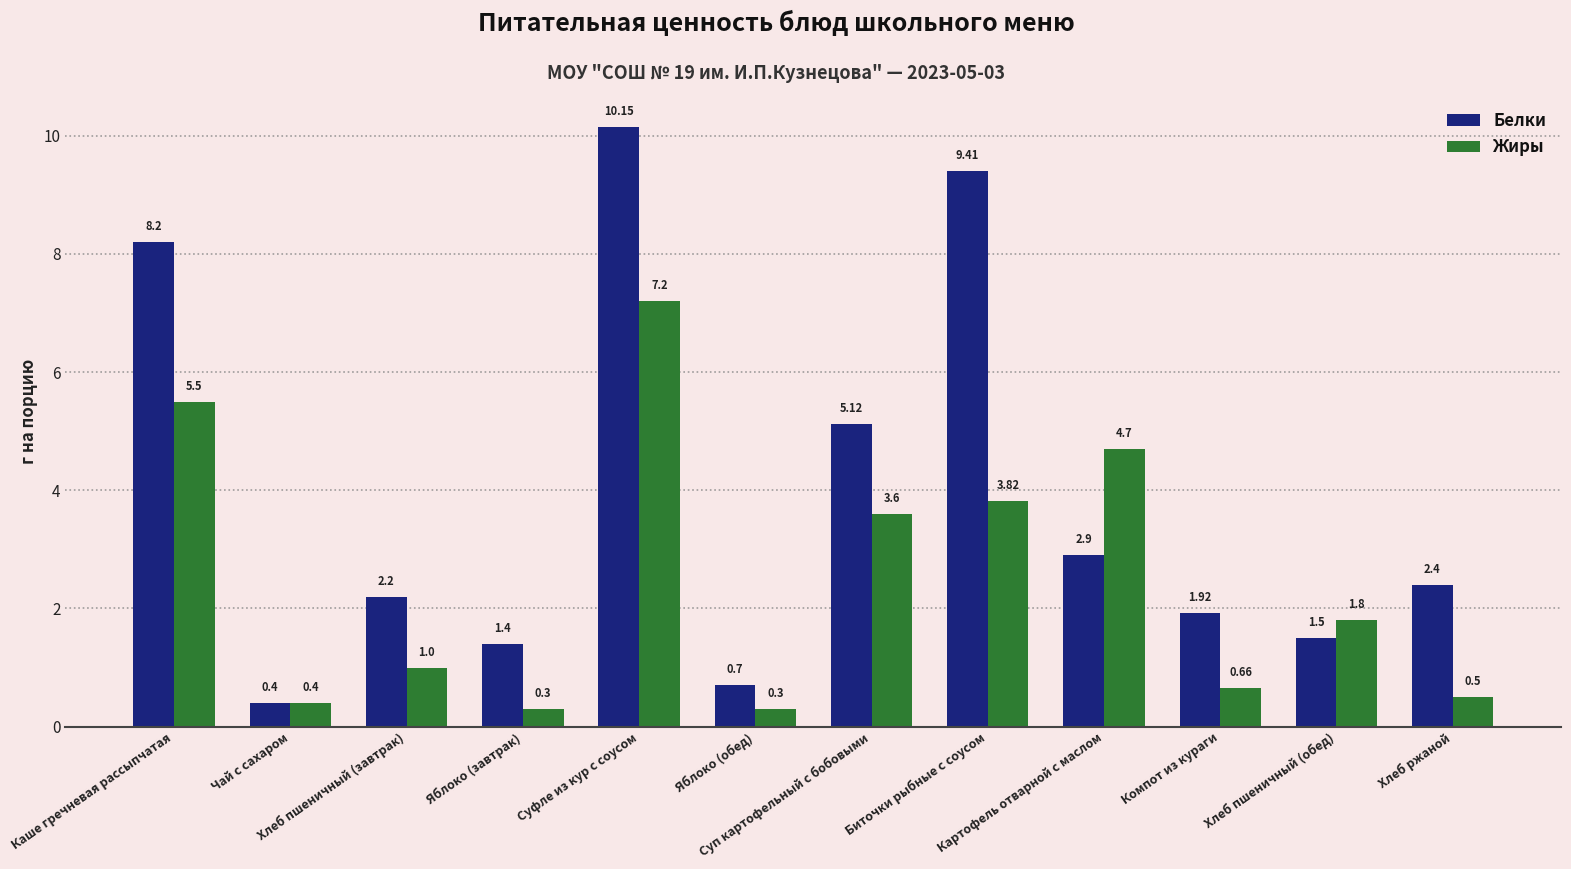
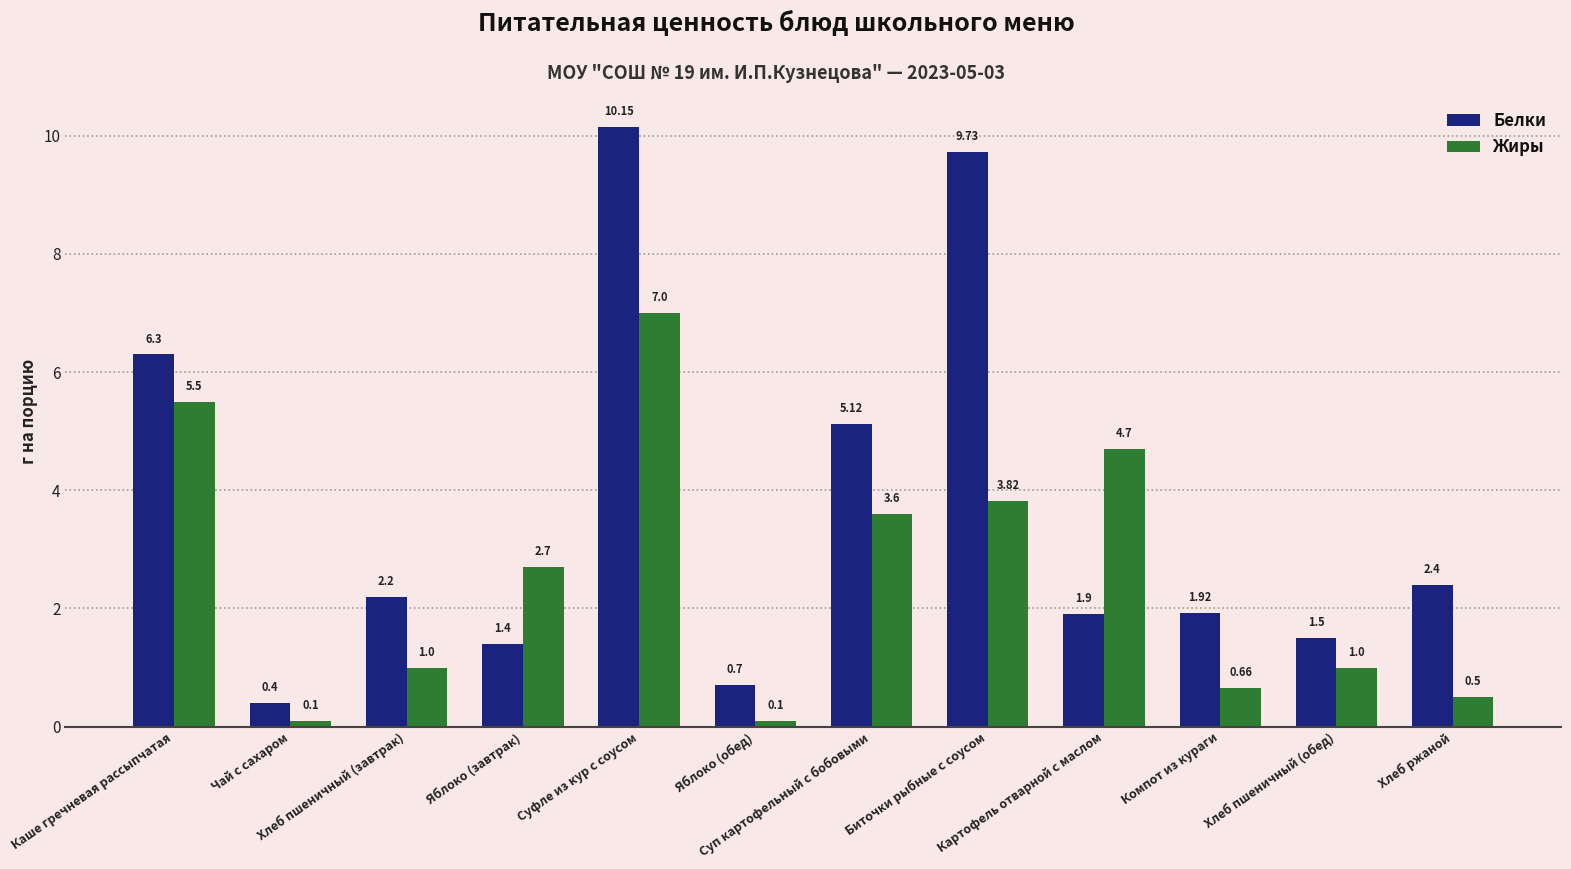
Белки, Каше гречневая рассыпчатая: 8.2 -> 6.3
Жиры, Чай с сахаром: 0.4 -> 0.1
Жиры, Яблоко (завтрак): 0.3 -> 2.7
Жиры, Суфле из кур с соусом: 7.2 -> 7.0
Жиры, Яблоко (обед): 0.3 -> 0.1
Белки, Биточки рыбные с соусом: 9.41 -> 9.73
Белки, Картофель отварной с маслом: 2.9 -> 1.9
Жиры, Хлеб пшеничный (обед): 1.8 -> 1.0
